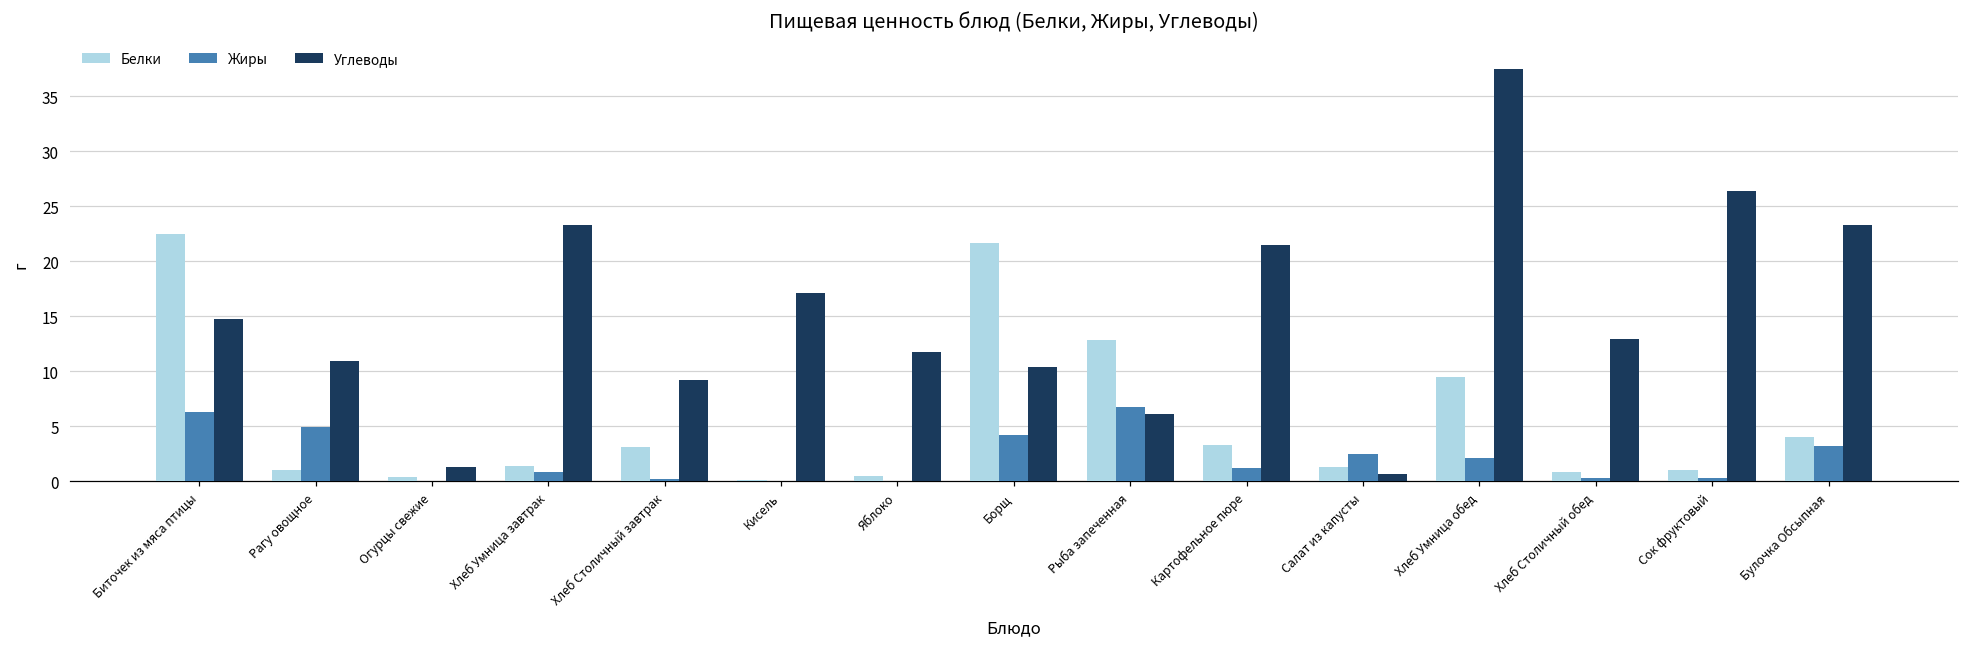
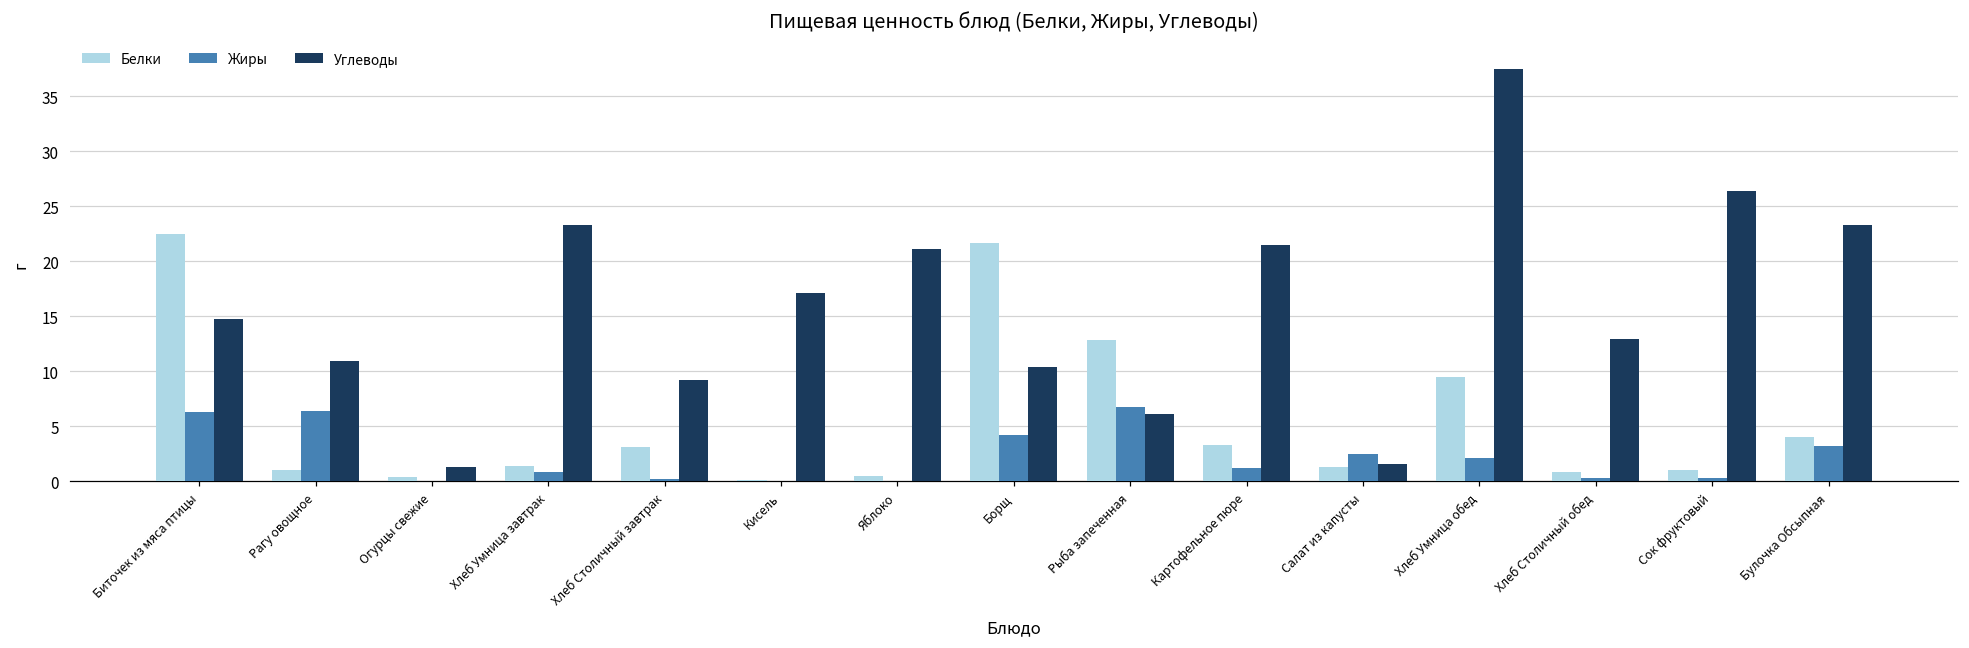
Жиры, Рагу овощное: 5 -> 6
Углеводы, Яблоко: 12 -> 21
Углеводы, Салат из капусты: 1 -> 2
